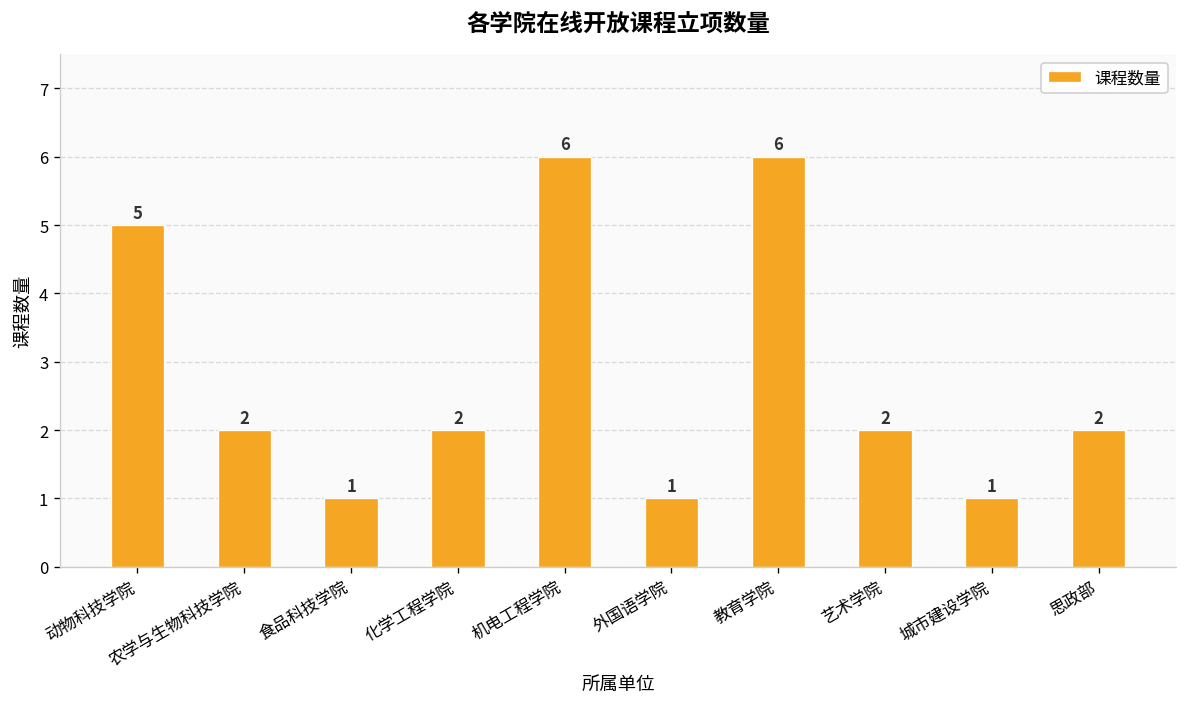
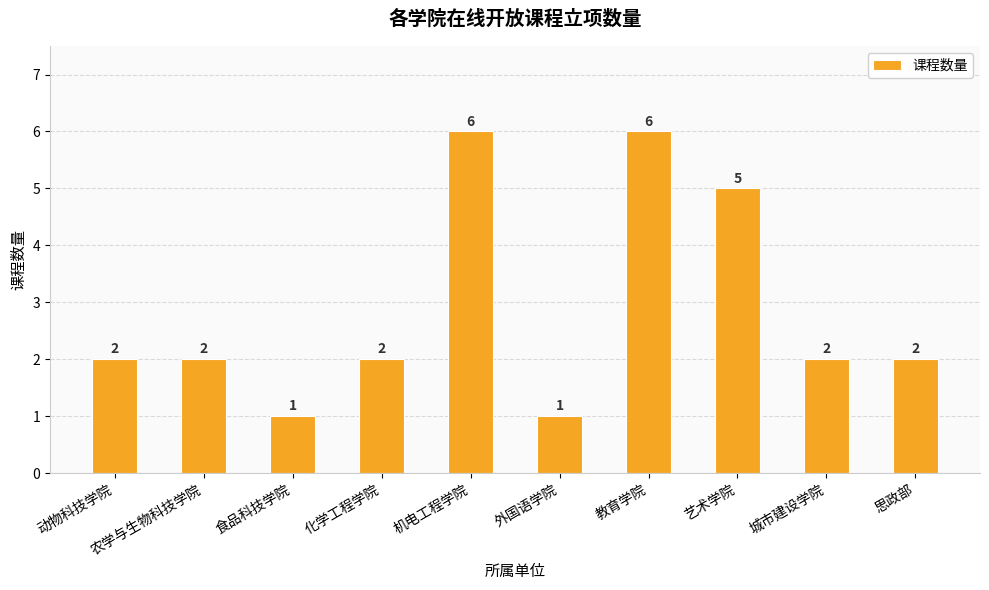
动物科技学院: 5 -> 2
艺术学院: 2 -> 5
城市建设学院: 1 -> 2
